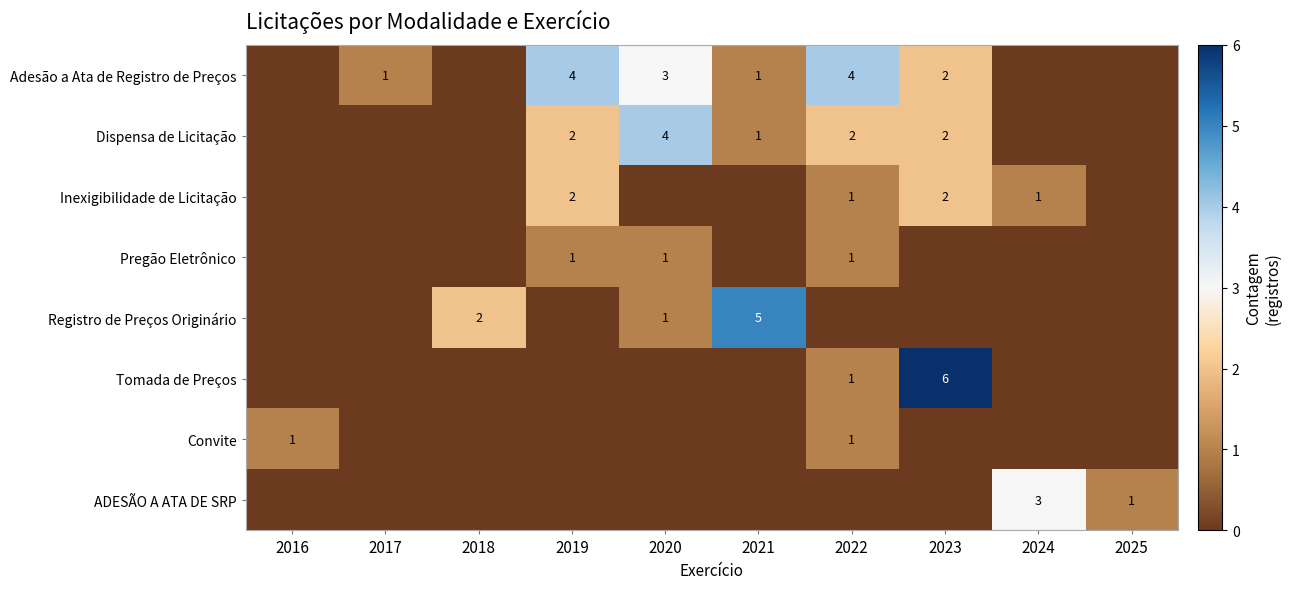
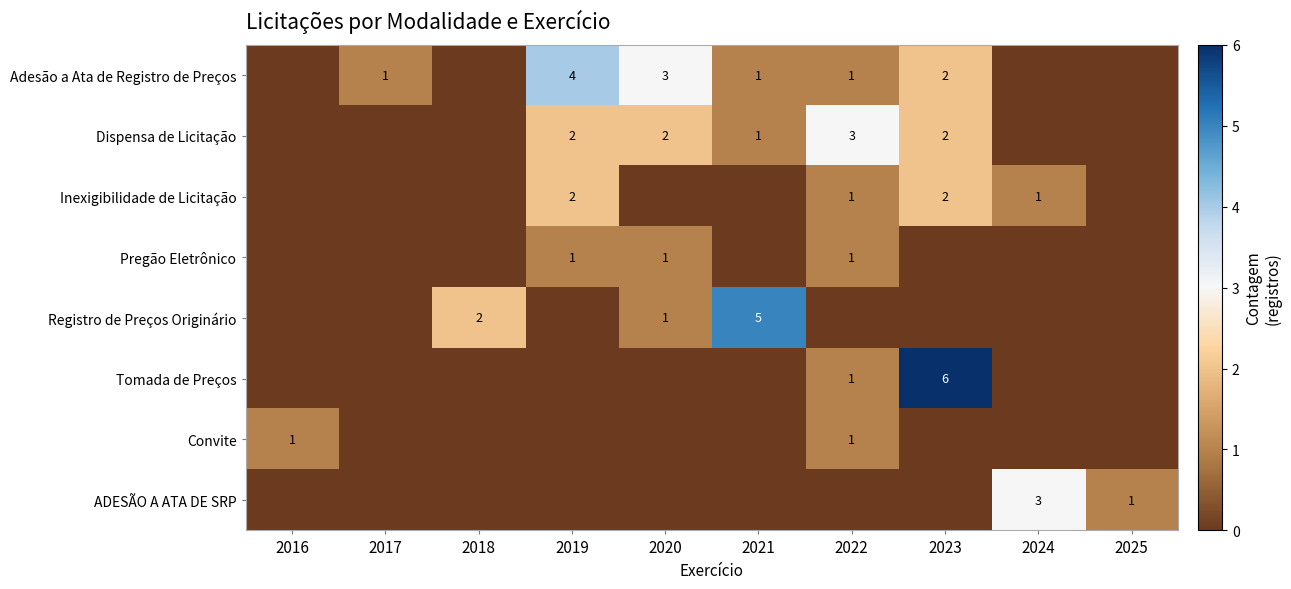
Adesão a Ata de Registro de Preços, 2022: 4 -> 1
Dispensa de Licitação, 2020: 4 -> 2
Dispensa de Licitação, 2022: 2 -> 3
